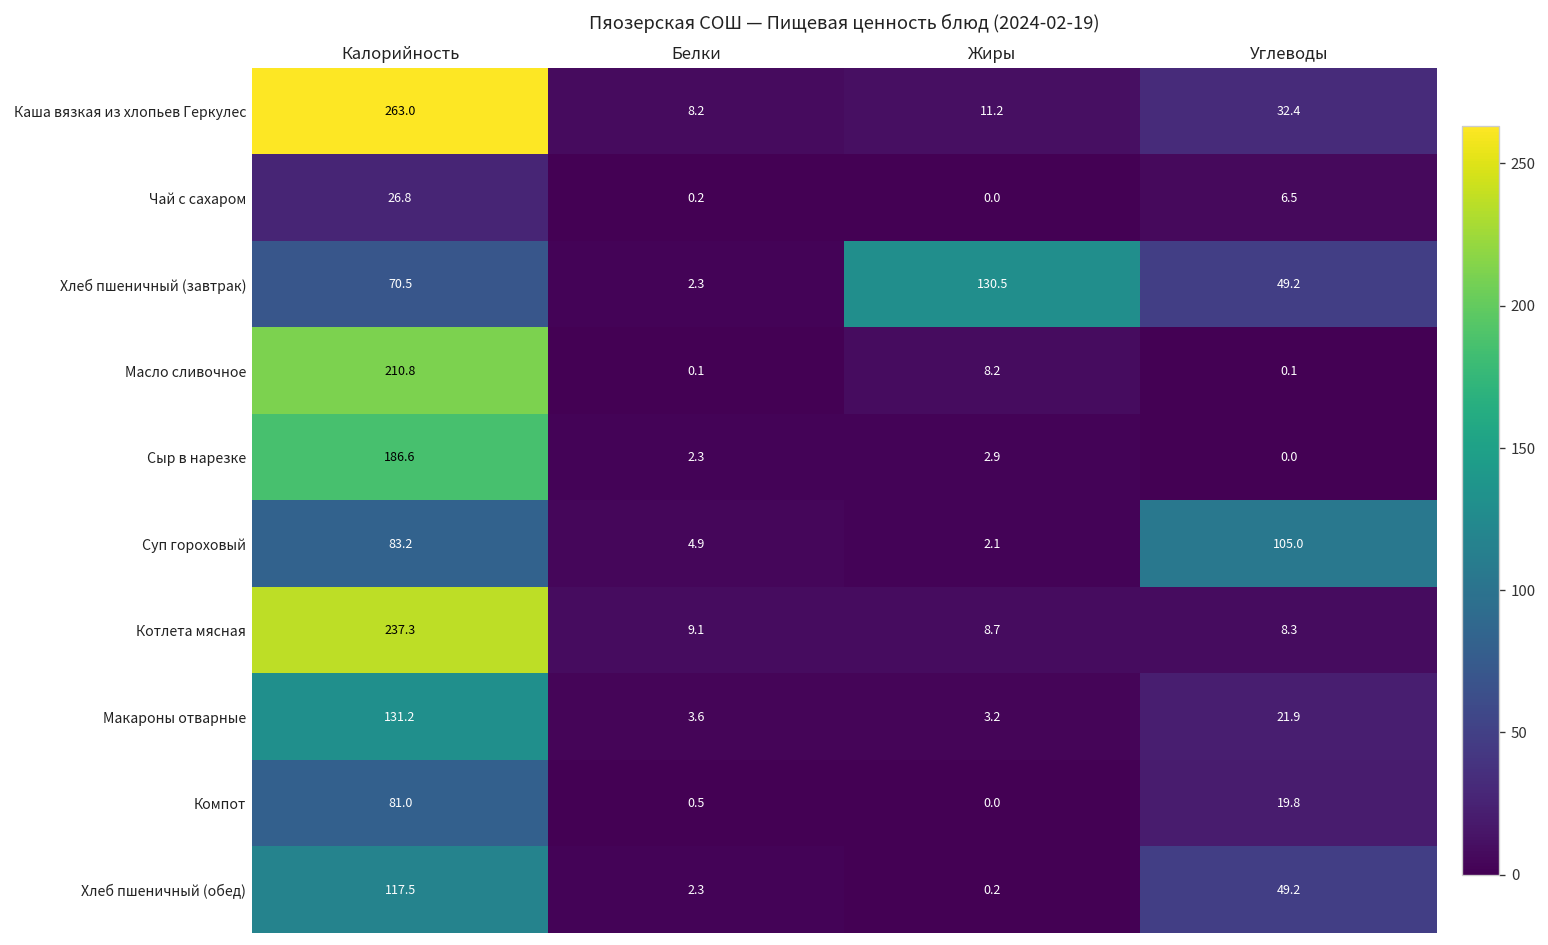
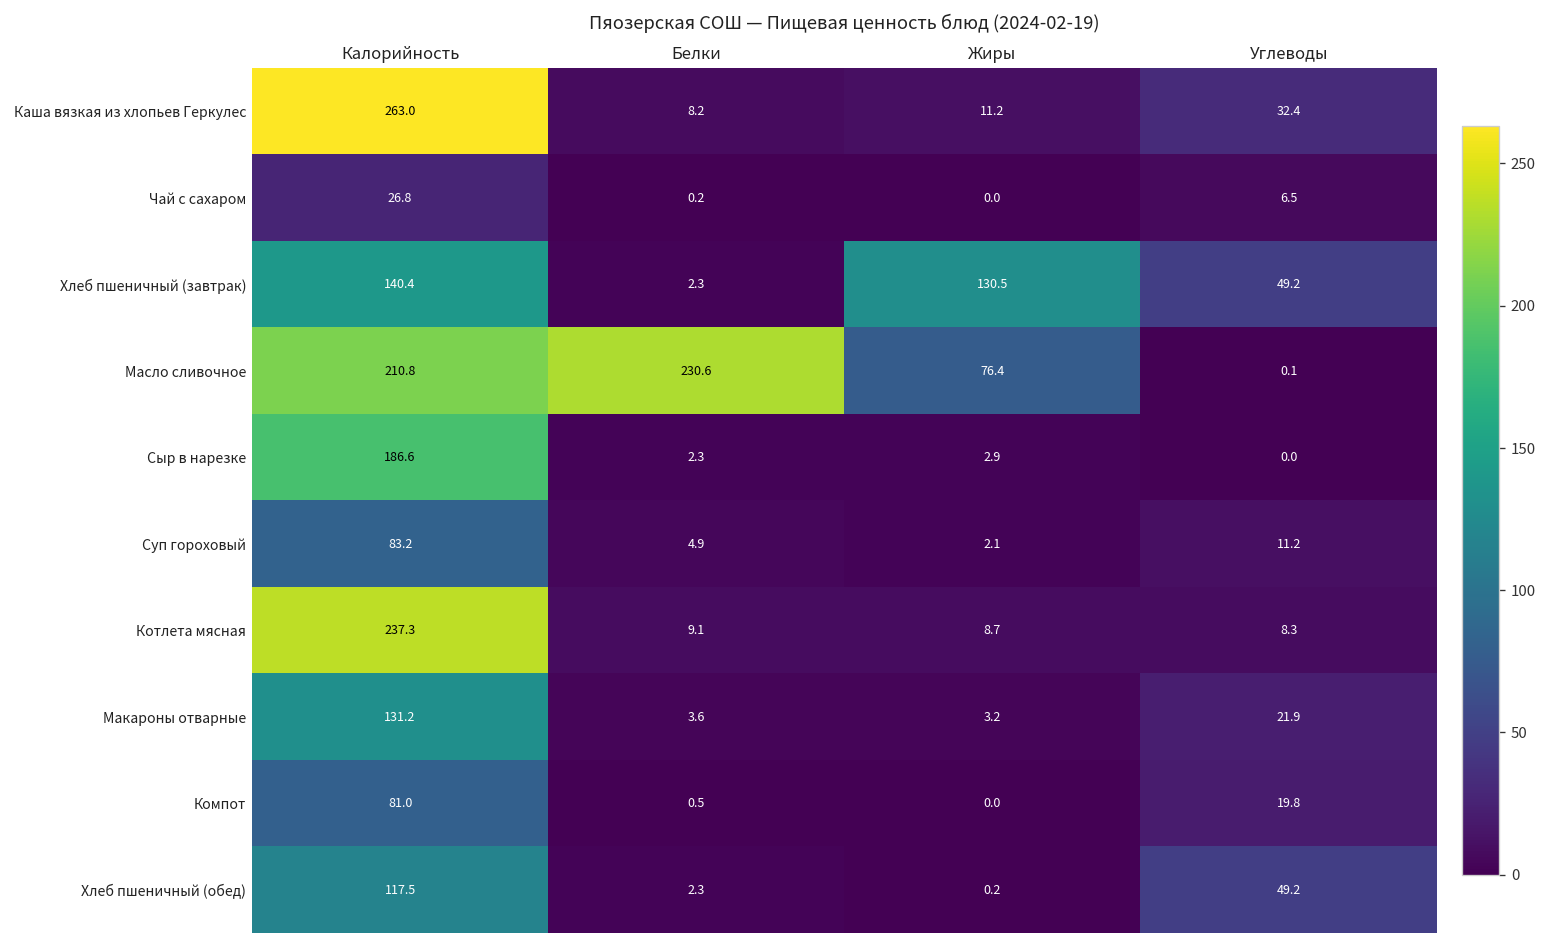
Хлеб пшеничный (завтрак), Калорийность: 70.5 -> 140.4
Масло сливочное, Белки: 0.1 -> 230.6
Масло сливочное, Жиры: 8.2 -> 76.4
Суп гороховый, Углеводы: 105.0 -> 11.2
